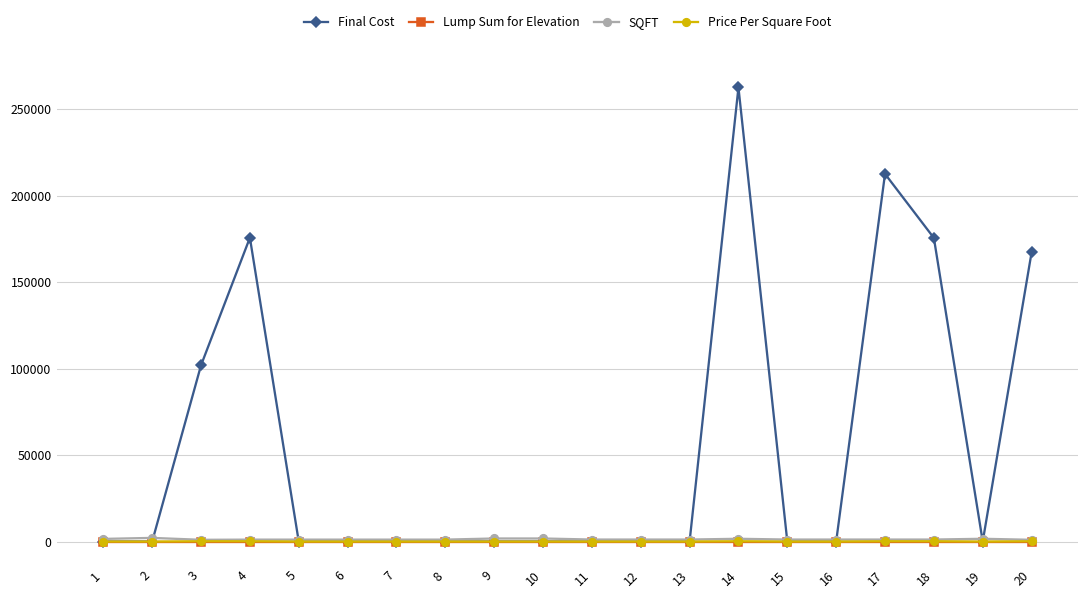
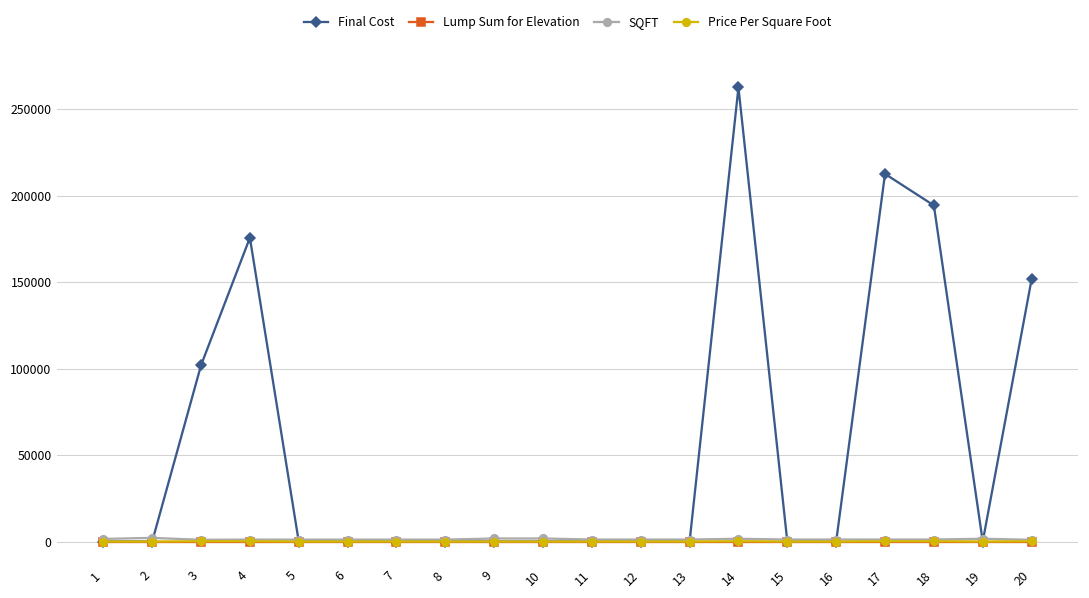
Final Cost, 18: 176000 -> 194000
Final Cost, 20: 167000 -> 152000
